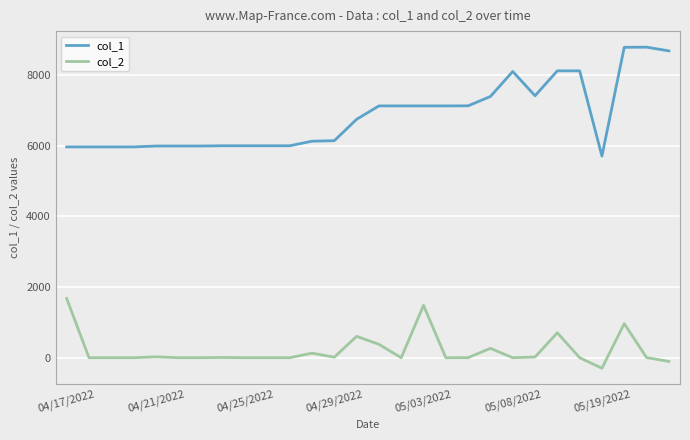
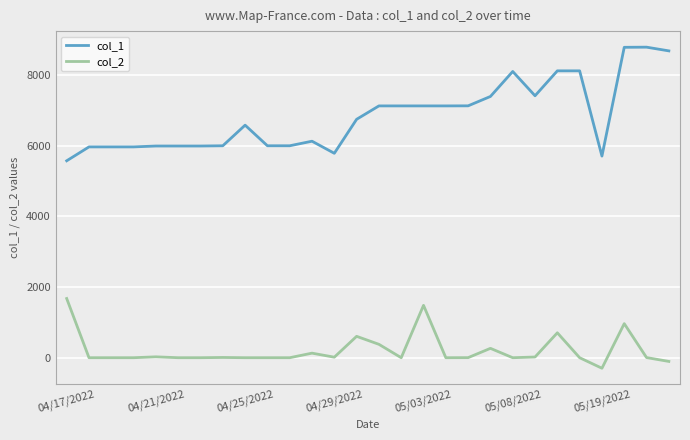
col_1, 04/17/2022: 6000 -> 5600
col_1, 04/25/2022: 6000 -> 6600
col_1, 04/29/2022: 6100 -> 5800
